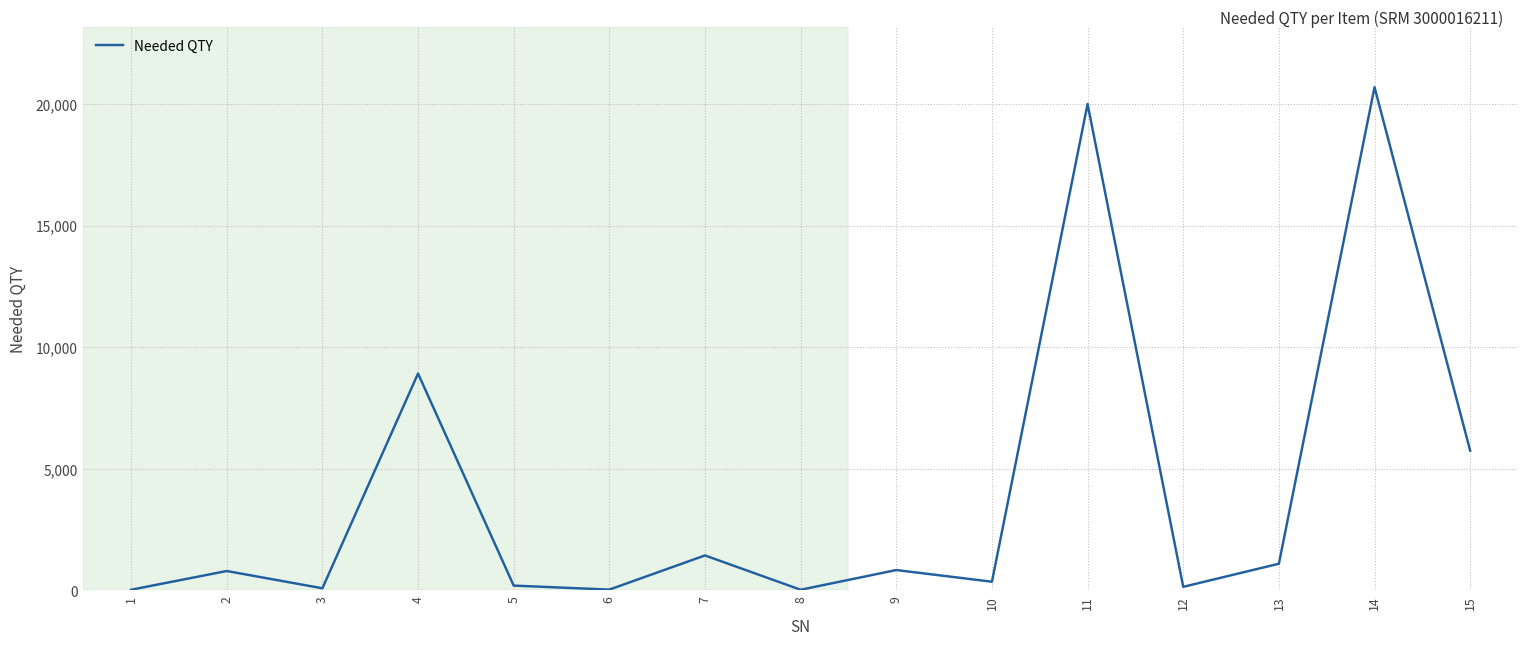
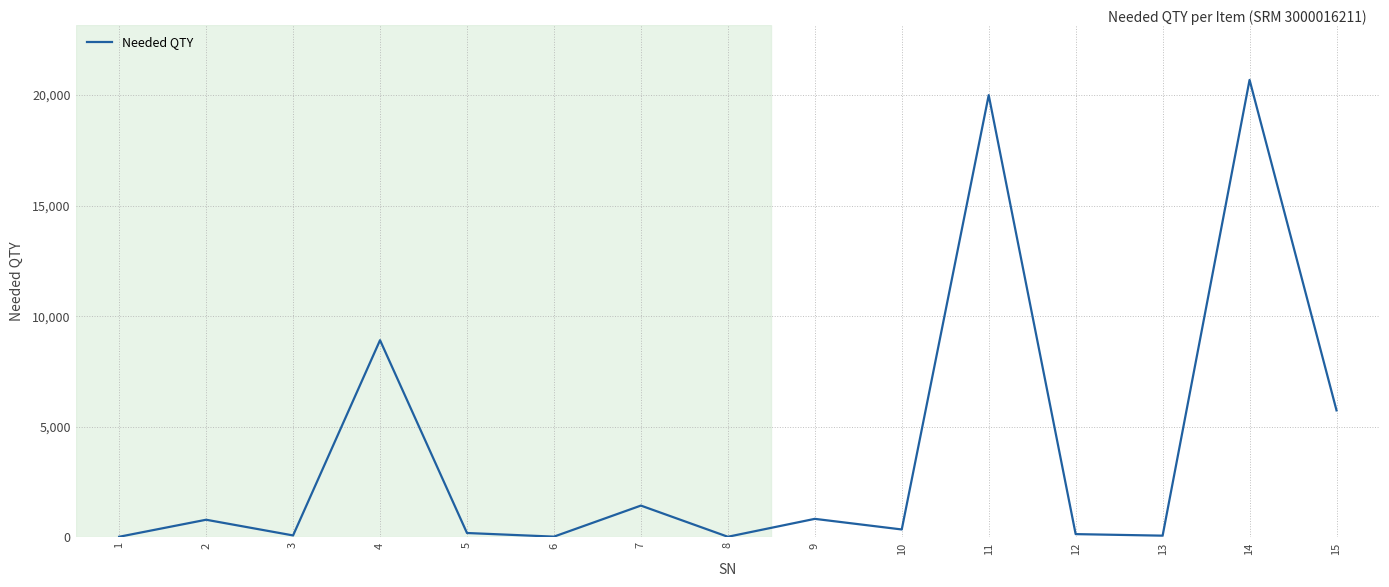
13: 1,100 -> 100
